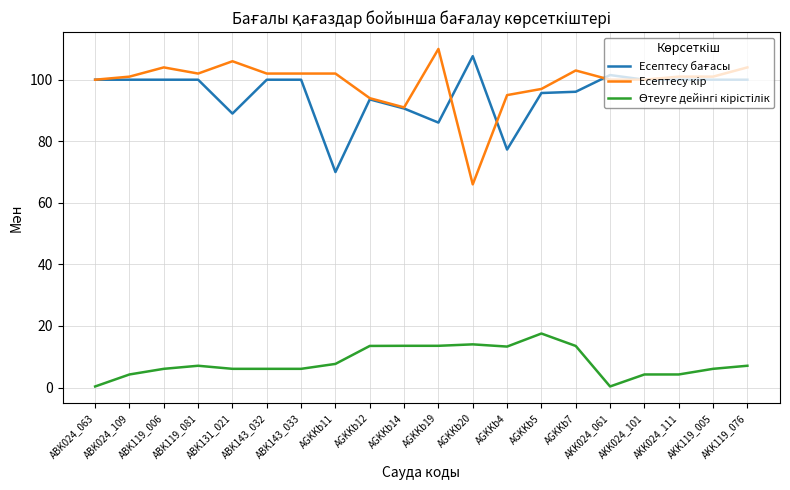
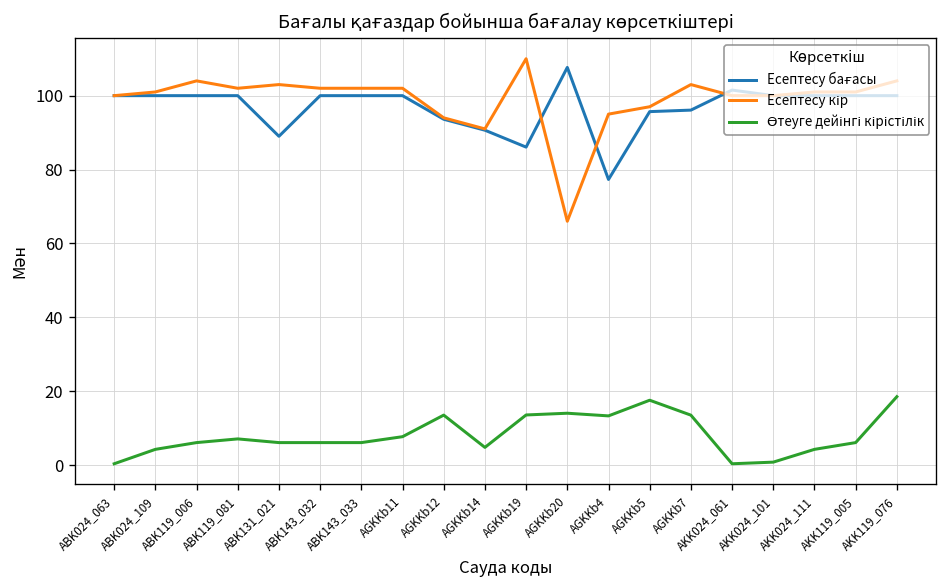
Есептесу кір, ABK131_021: 106 -> 103
Есептесу бағасы, AGKKb11: 70 -> 100
Өтеуге дейінгі кірістілік, AGKKb14: 14 -> 5
Өтеуге дейінгі кірістілік, AKK024_101: 4 -> 1
Өтеуге дейінгі кірістілік, AKK119_076: 7 -> 19
